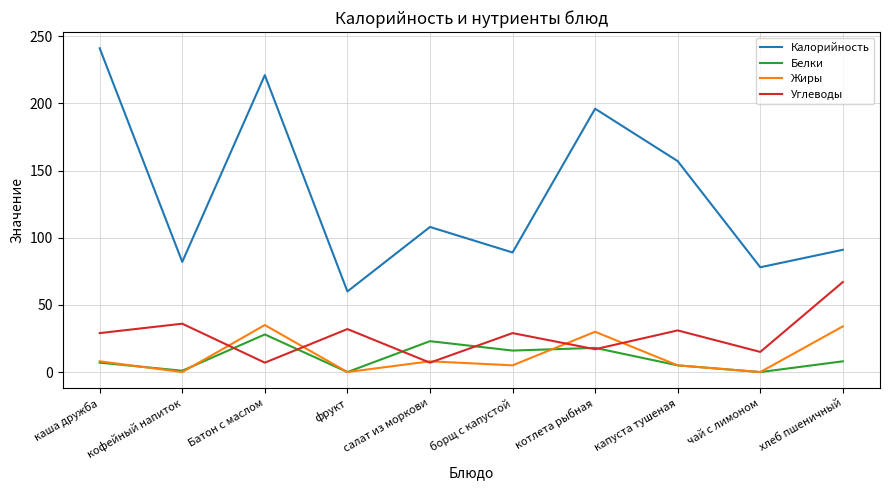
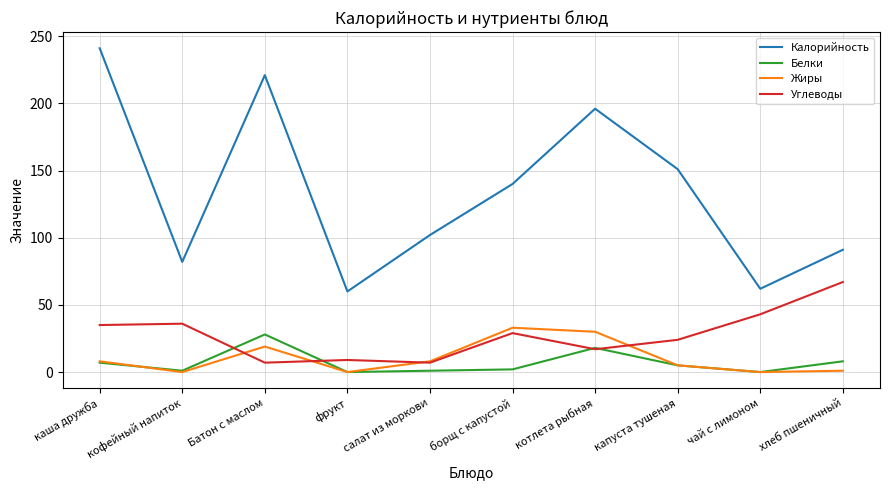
Углеводы, каша дружба: 29 -> 35
Жиры, Батон с маслом: 35 -> 19
Углеводы, фрукт: 32 -> 9
Калорийность, салат из моркови: 108 -> 102
Белки, салат из моркови: 23 -> 1
Калорийность, борщ с капустой: 89 -> 140
Белки, борщ с капустой: 16 -> 2
Жиры, борщ с капустой: 5 -> 33
Калорийность, капуста тушеная: 157 -> 151
Углеводы, капуста тушеная: 31 -> 24
Калорийность, чай с лимоном: 78 -> 62
Углеводы, чай с лимоном: 15 -> 43
Жиры, хлеб пшеничный: 34 -> 1
